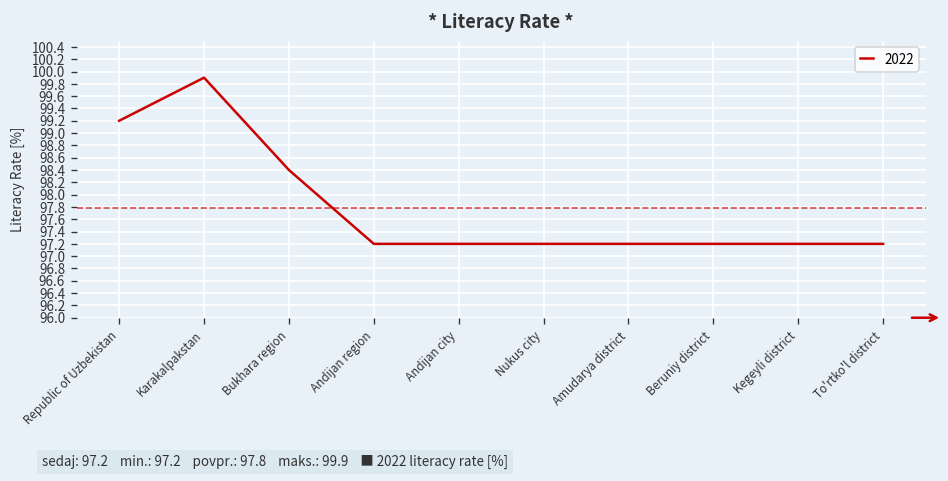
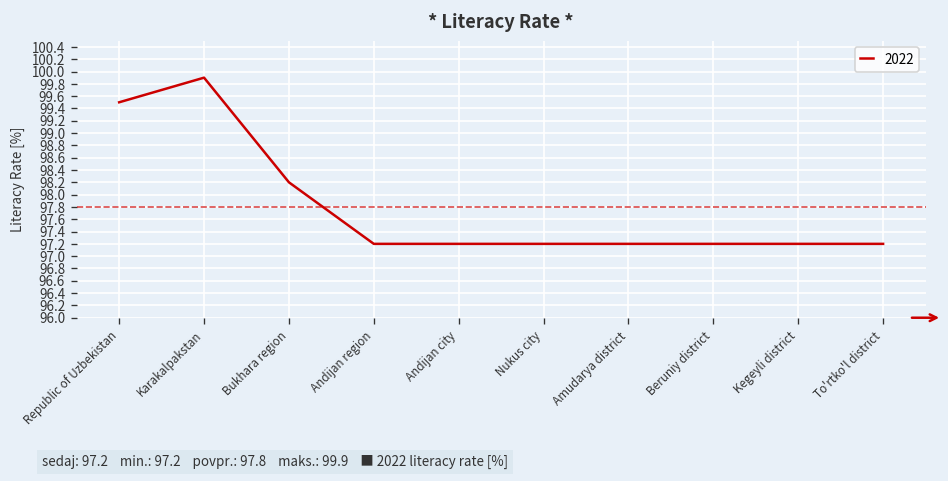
Republic of Uzbekistan: 99.2 -> 99.5
Bukhara region: 98.4 -> 98.2
